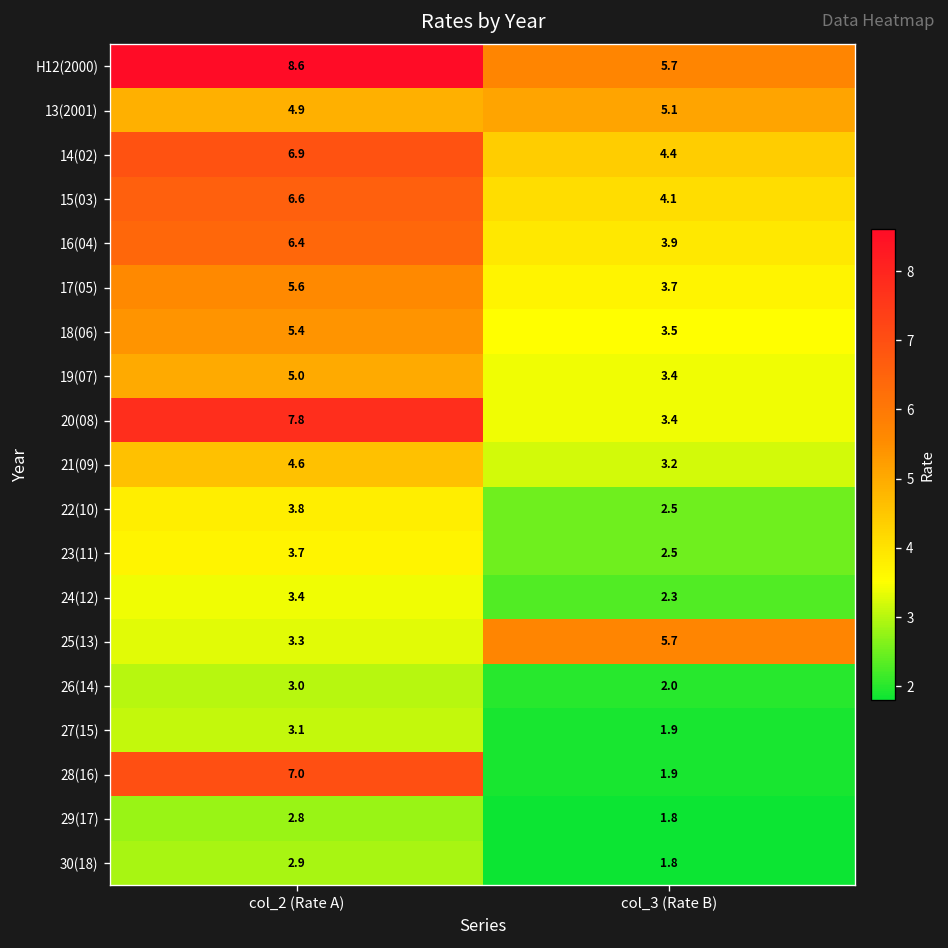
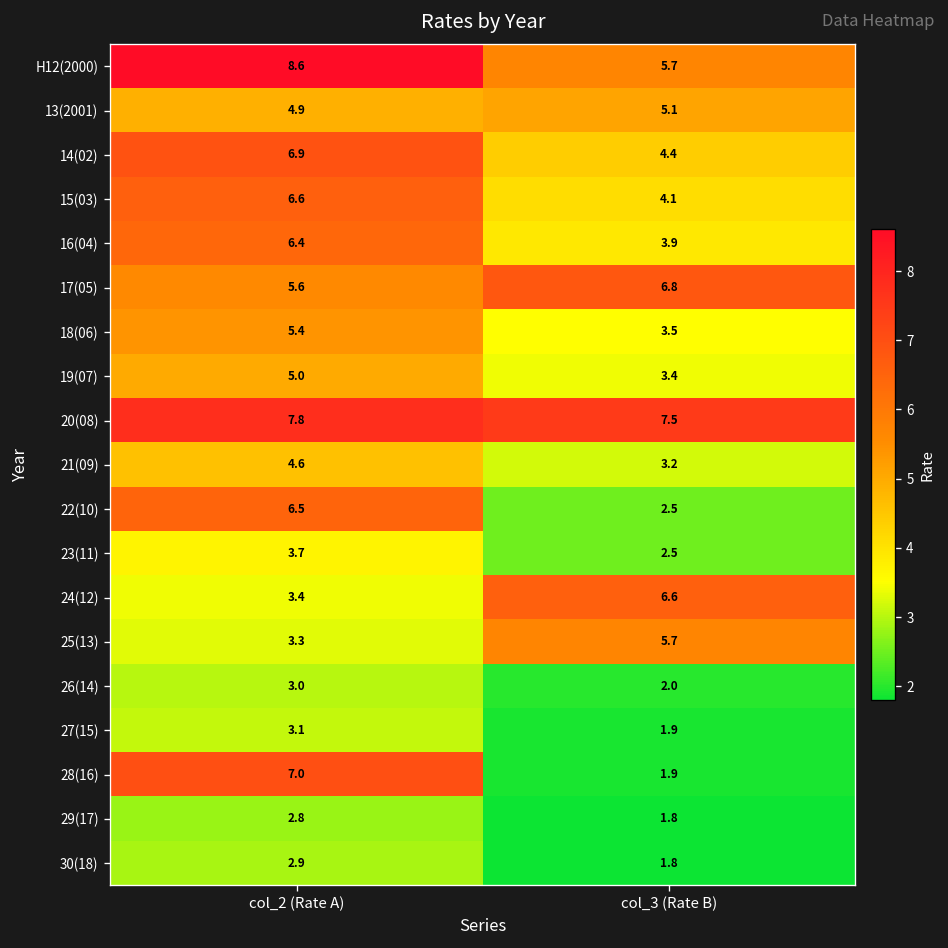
17(05), col_3 (Rate B): 3.7 -> 6.8
20(08), col_3 (Rate B): 3.4 -> 7.5
22(10), col_2 (Rate A): 3.8 -> 6.5
24(12), col_3 (Rate B): 2.3 -> 6.6
